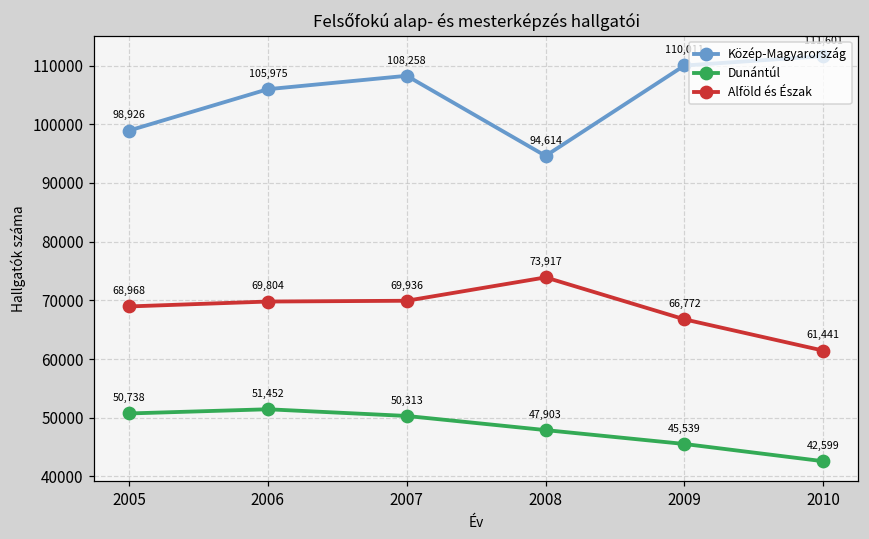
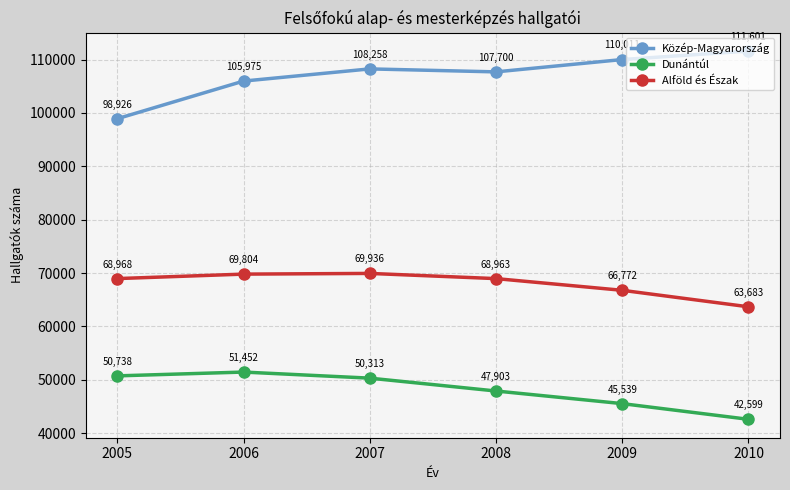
Közép-Magyarország, 2008: 94,614 -> 107,700
Alföld és Észak, 2008: 73,917 -> 68,963
Alföld és Észak, 2010: 61,441 -> 63,683
